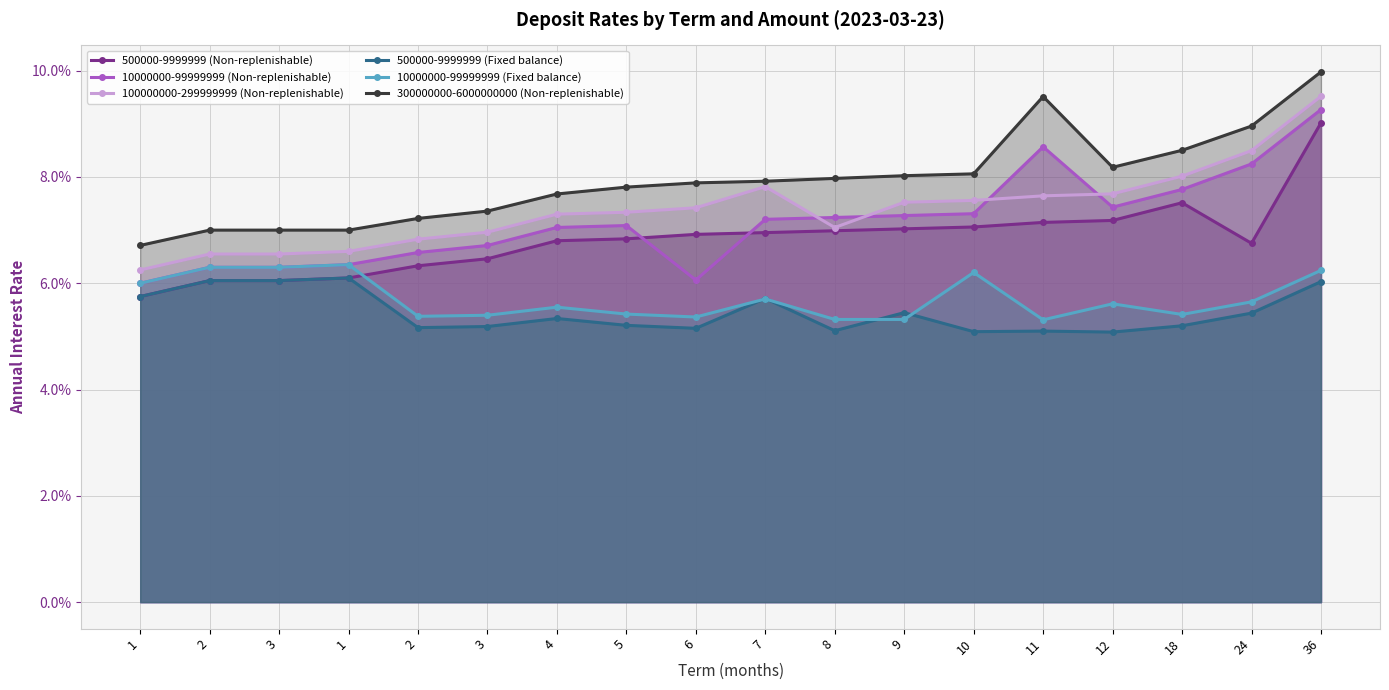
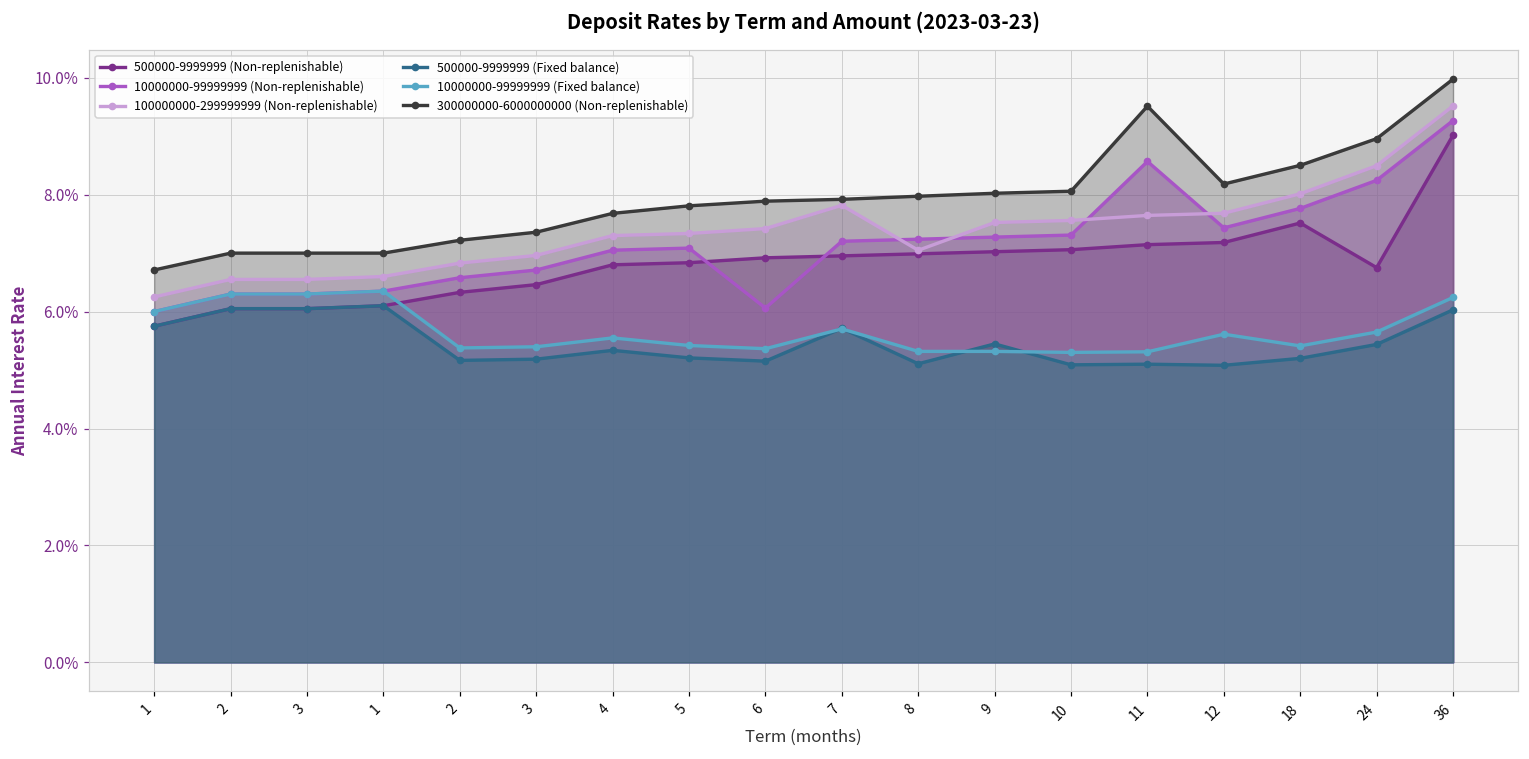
10000000-99999999 (Fixed balance), 10: 6.2% -> 5.3%
